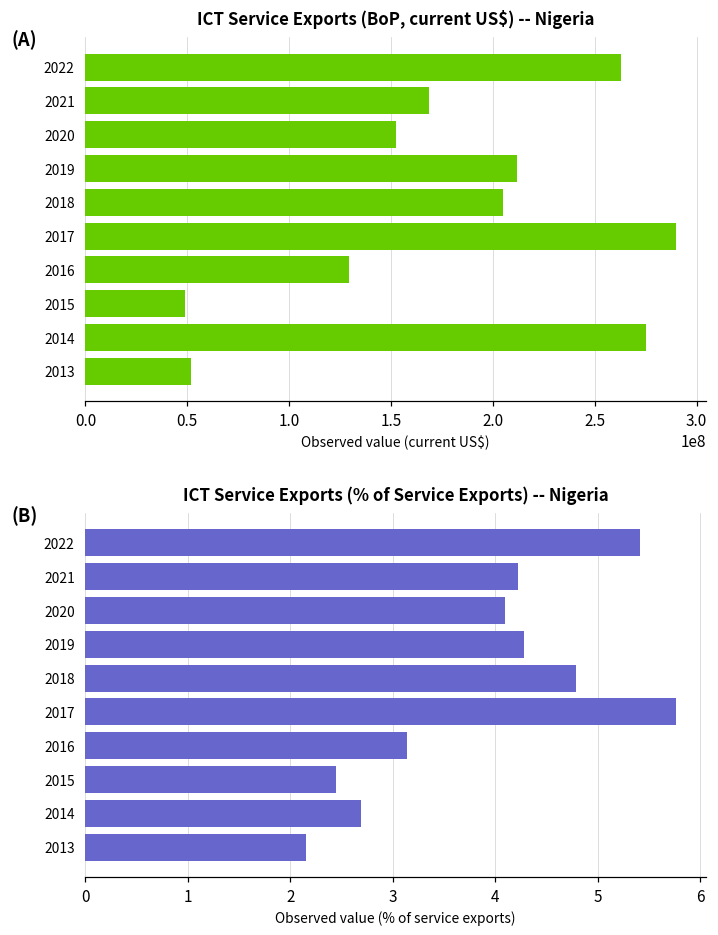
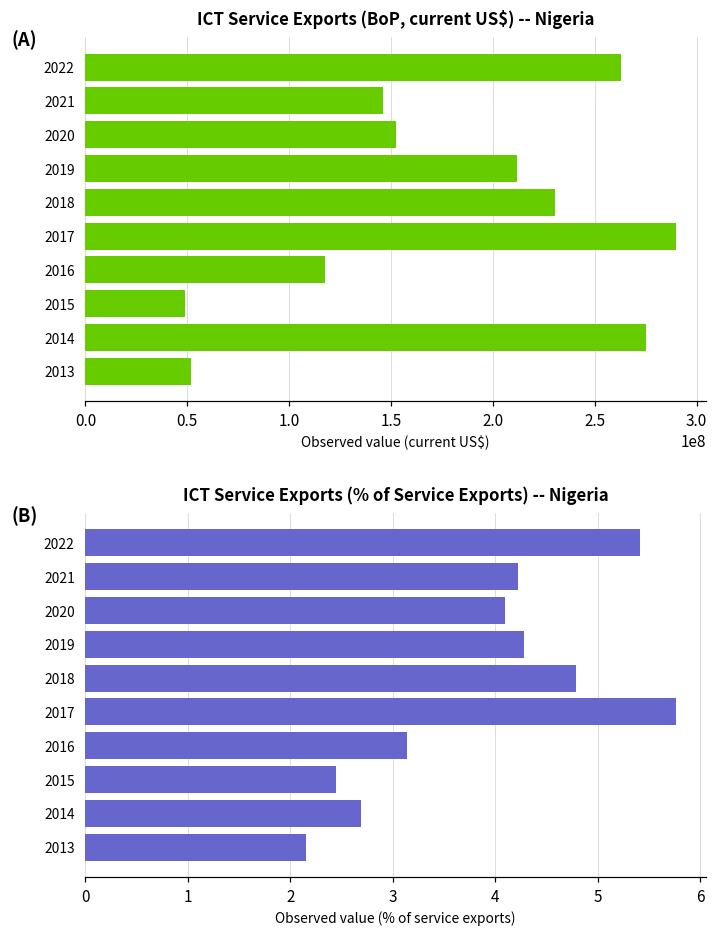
ICT Service Exports (BoP, current US$) -- Nigeria, 2021: 169000000 -> 146000000
ICT Service Exports (BoP, current US$) -- Nigeria, 2018: 205000000 -> 231000000
ICT Service Exports (BoP, current US$) -- Nigeria, 2016: 130000000 -> 118000000
